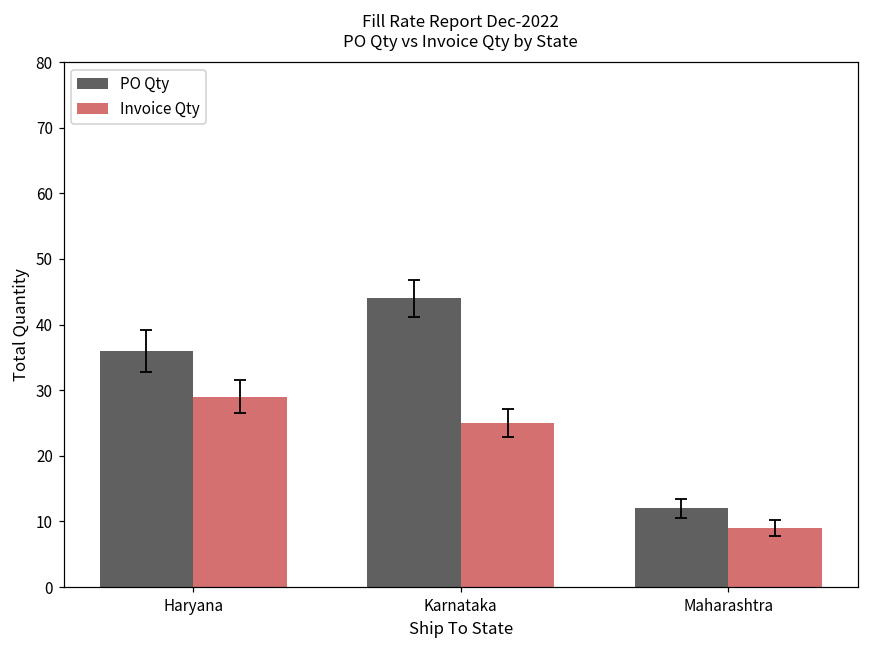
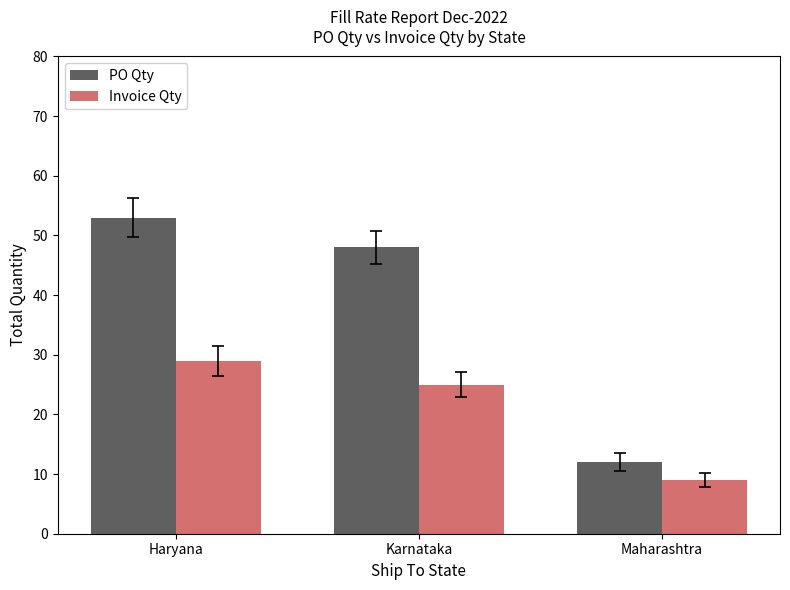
PO Qty, Haryana: 36 -> 53
PO Qty, Karnataka: 44 -> 48
